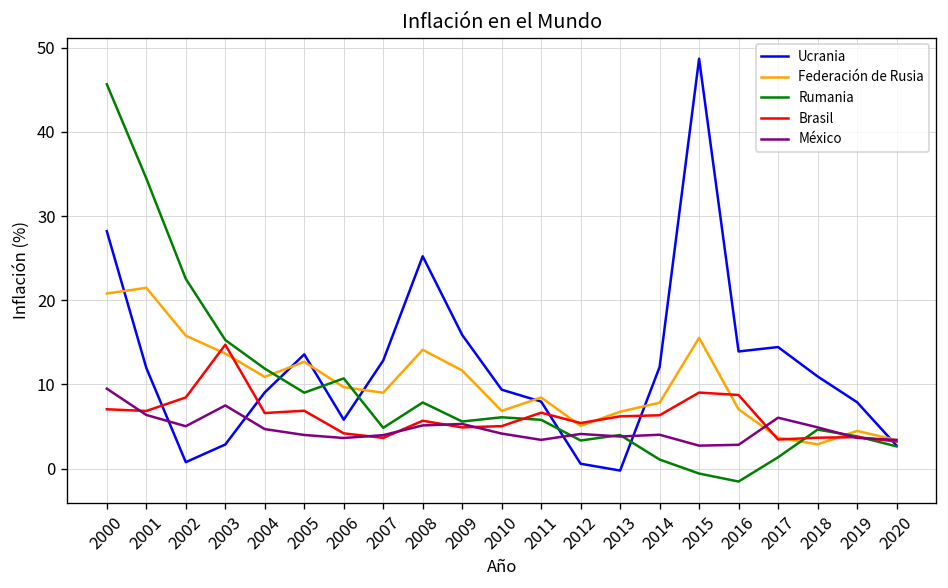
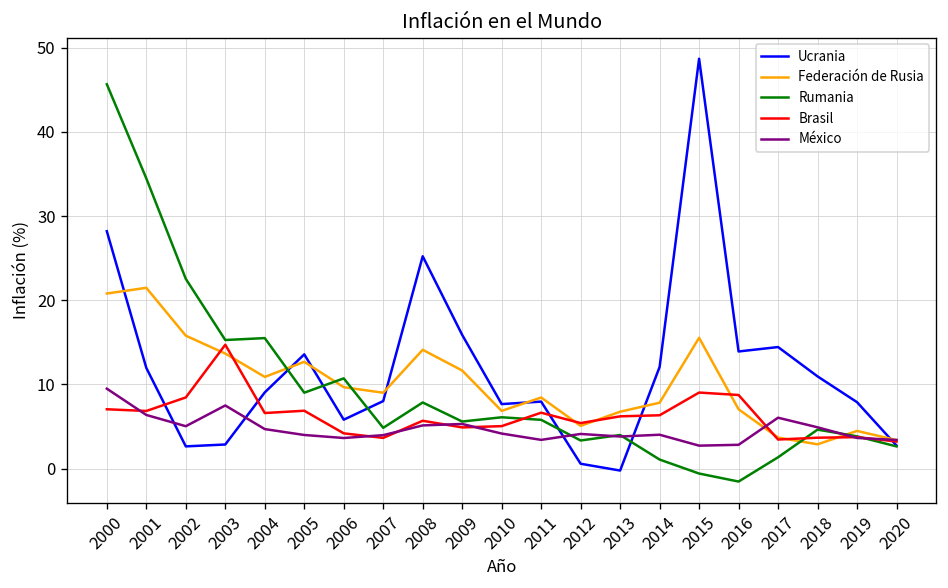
Ucrania, 2002: 1 -> 3
Rumania, 2004: 12 -> 16
Ucrania, 2007: 13 -> 8
Ucrania, 2010: 9 -> 8
